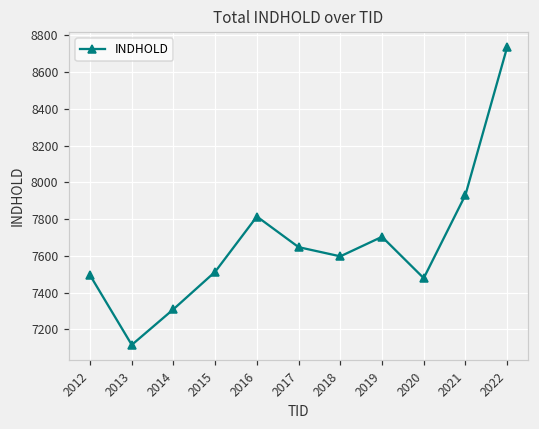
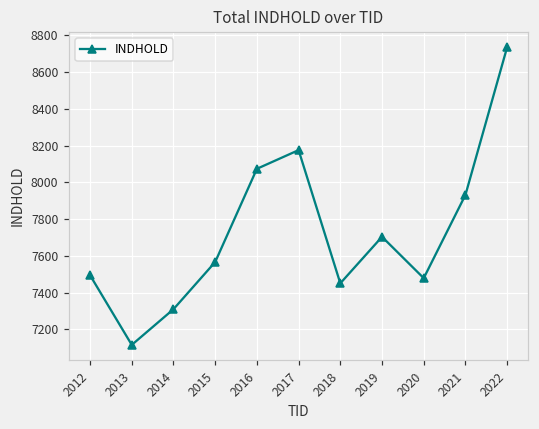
2015: 7510 -> 7570
2016: 7810 -> 8070
2017: 7650 -> 8180
2018: 7600 -> 7450
